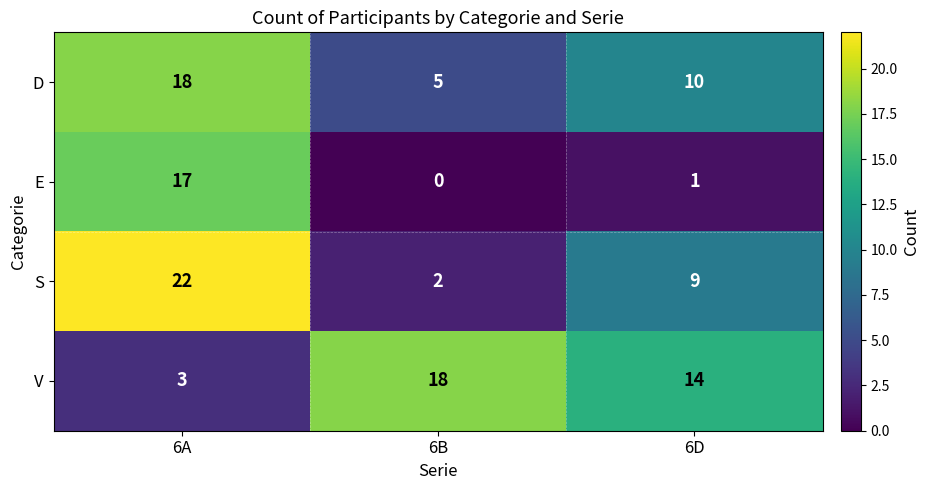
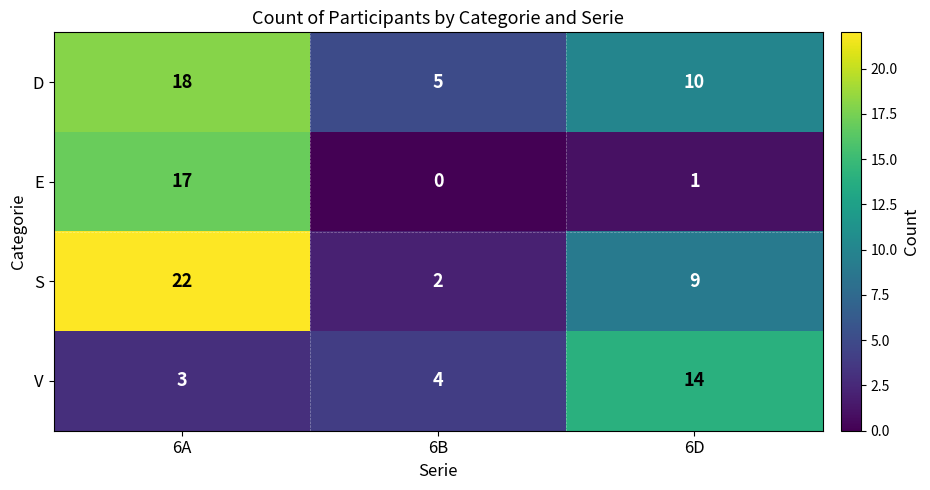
V, 6B: 18 -> 4
